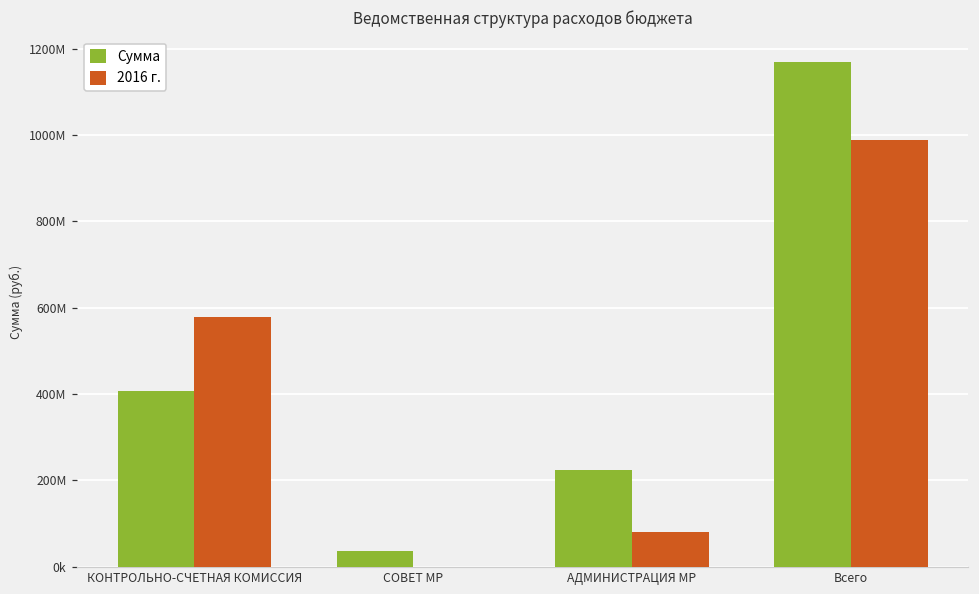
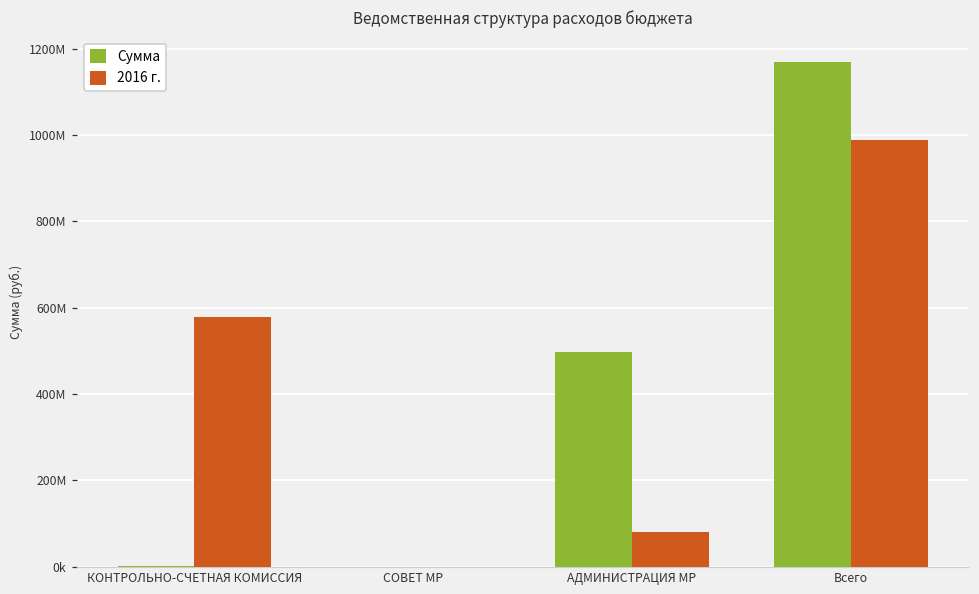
Сумма, КОНТРОЛЬНО-СЧЕТНАЯ КОМИССИЯ: 410000000 -> 0
Сумма, СОВЕТ МР: 40000000 -> 0
Сумма, АДМИНИСТРАЦИЯ МР: 220000000 -> 500000000
